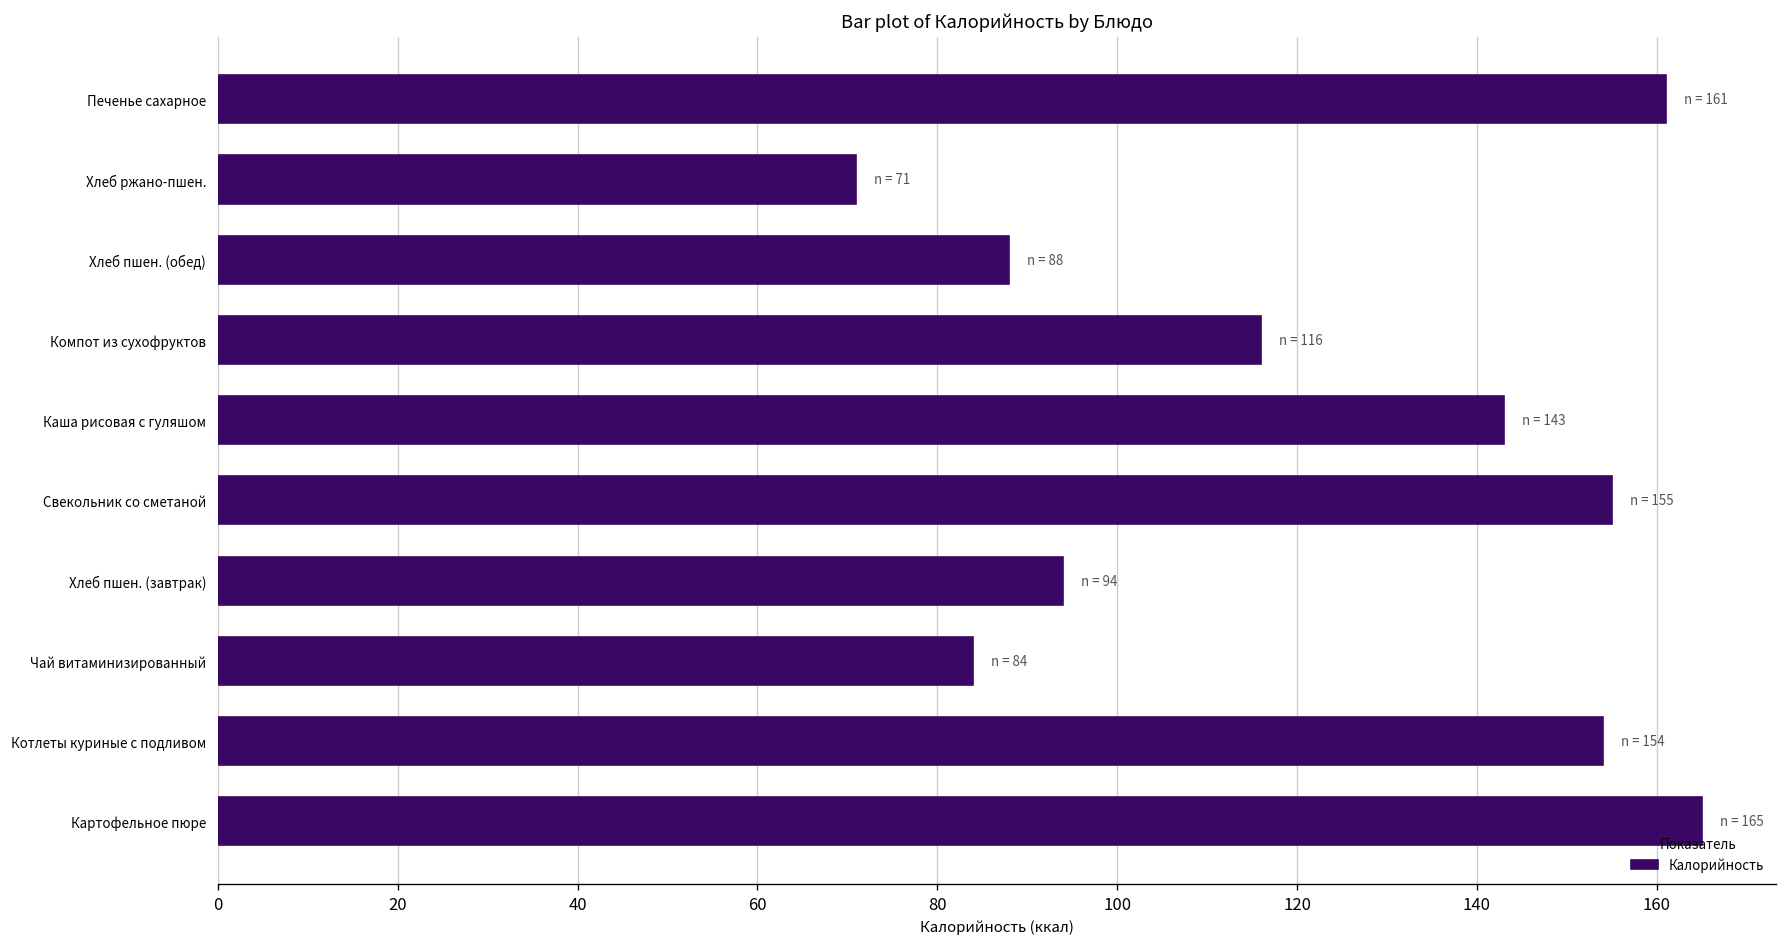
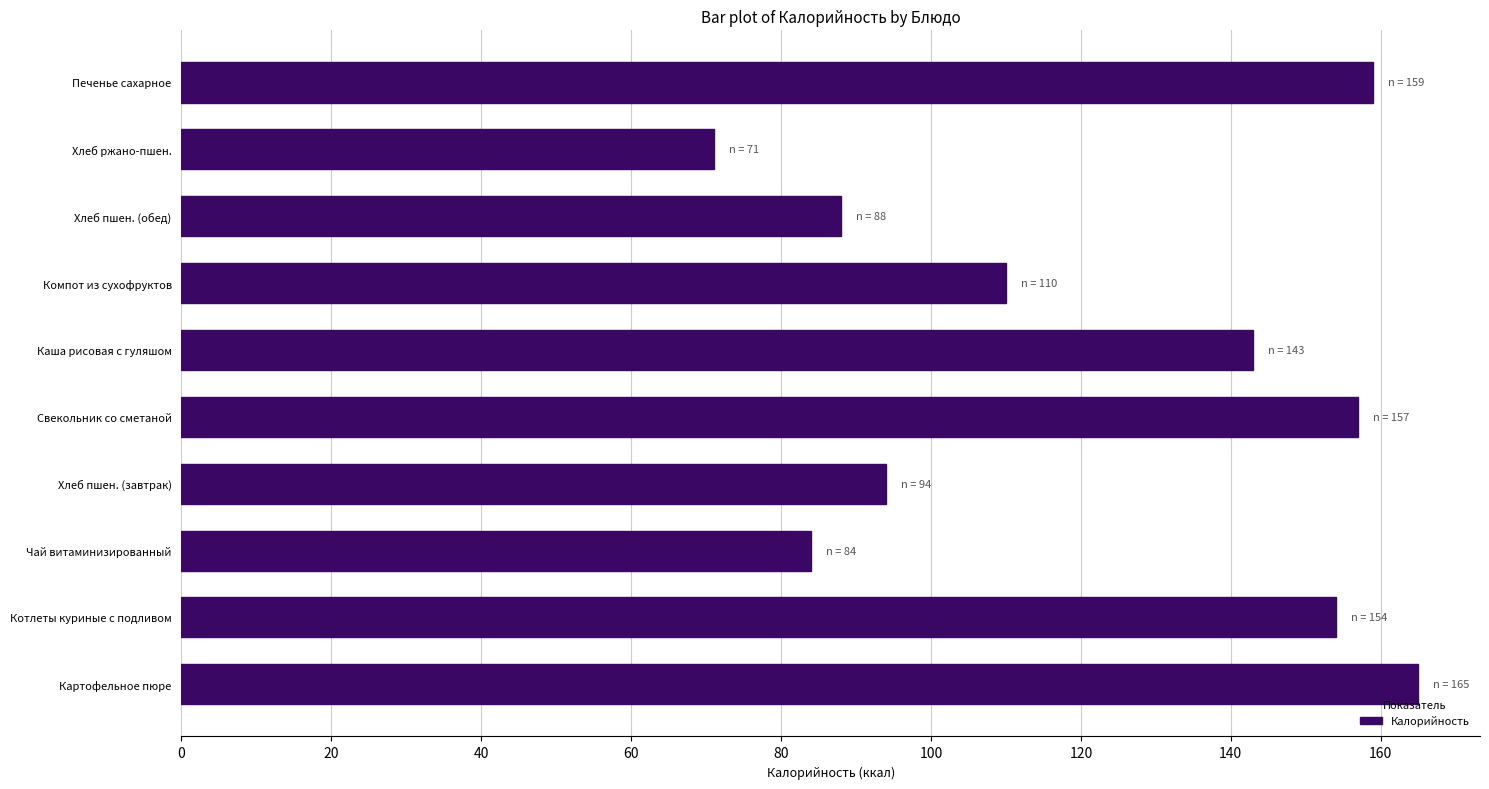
Печенье сахарное: 161 -> 159
Компот из сухофруктов: 116 -> 110
Свекольник со сметаной: 155 -> 157
